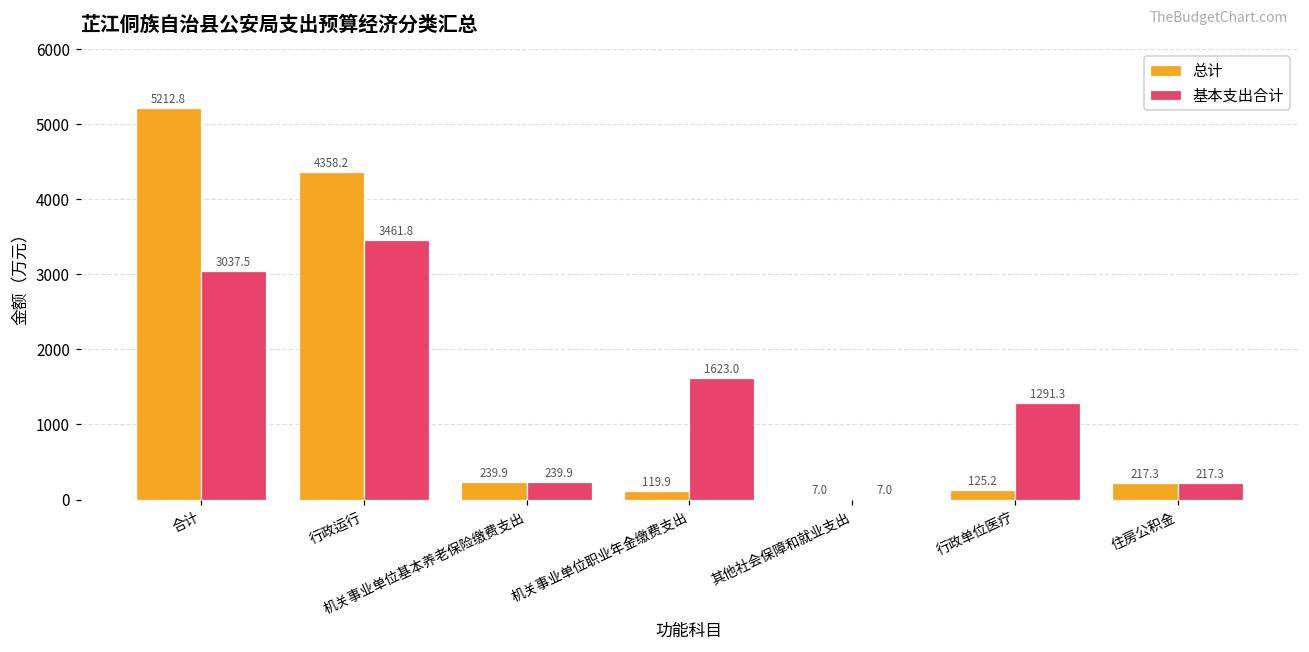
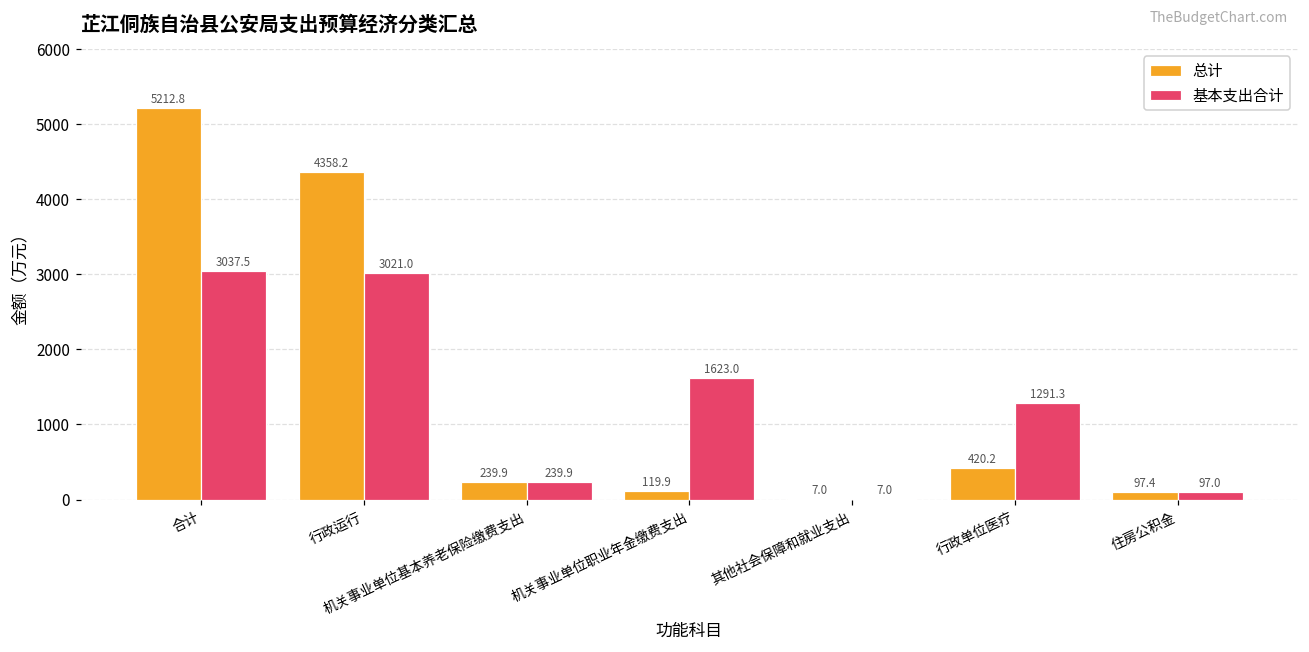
基本支出合计, 行政运行: 3461.8 -> 3021.0
总计, 行政单位医疗: 125.2 -> 420.2
总计, 住房公积金: 217.3 -> 97.4
基本支出合计, 住房公积金: 217.3 -> 97.0
